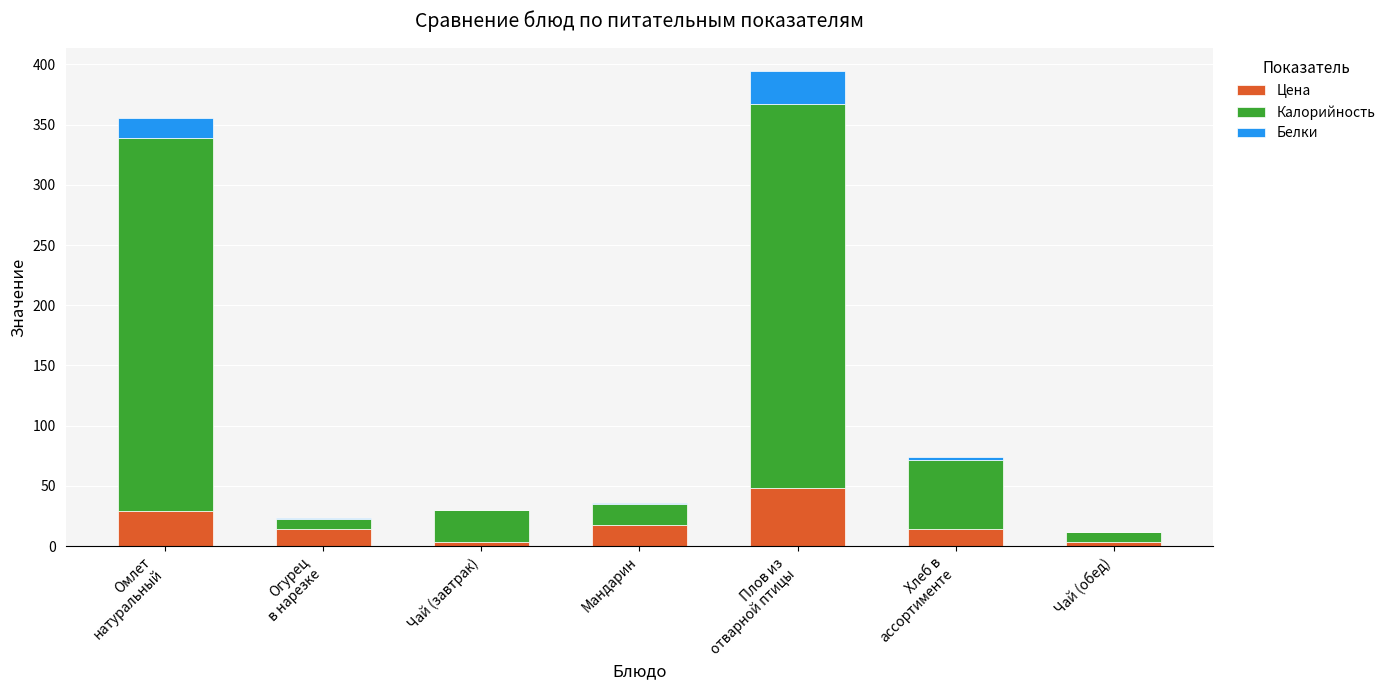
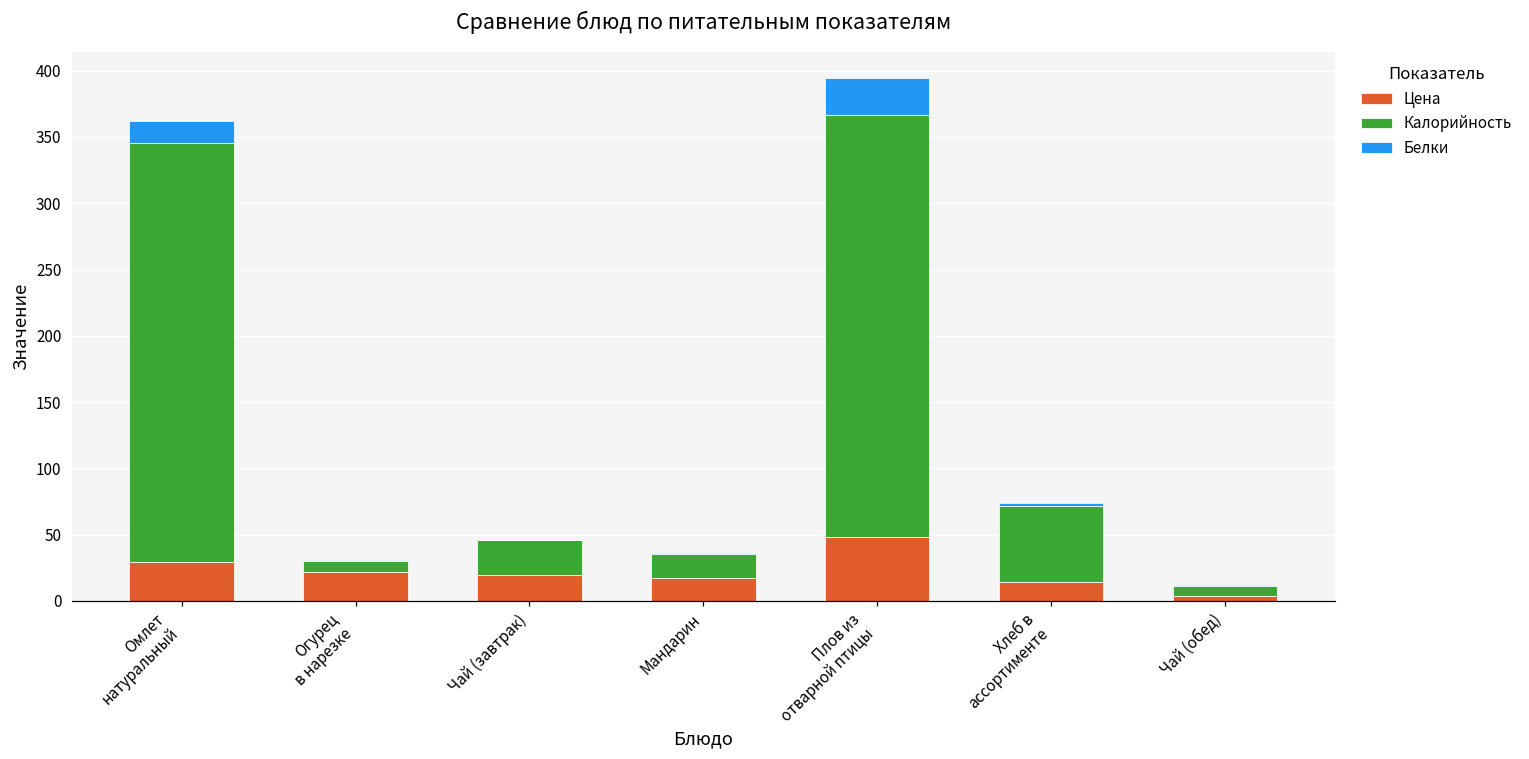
Калорийность, Омлет натуральный: 309 -> 316
Цена, Огурец в нарезке: 14 -> 22
Цена, Чай (завтрак): 4 -> 20
